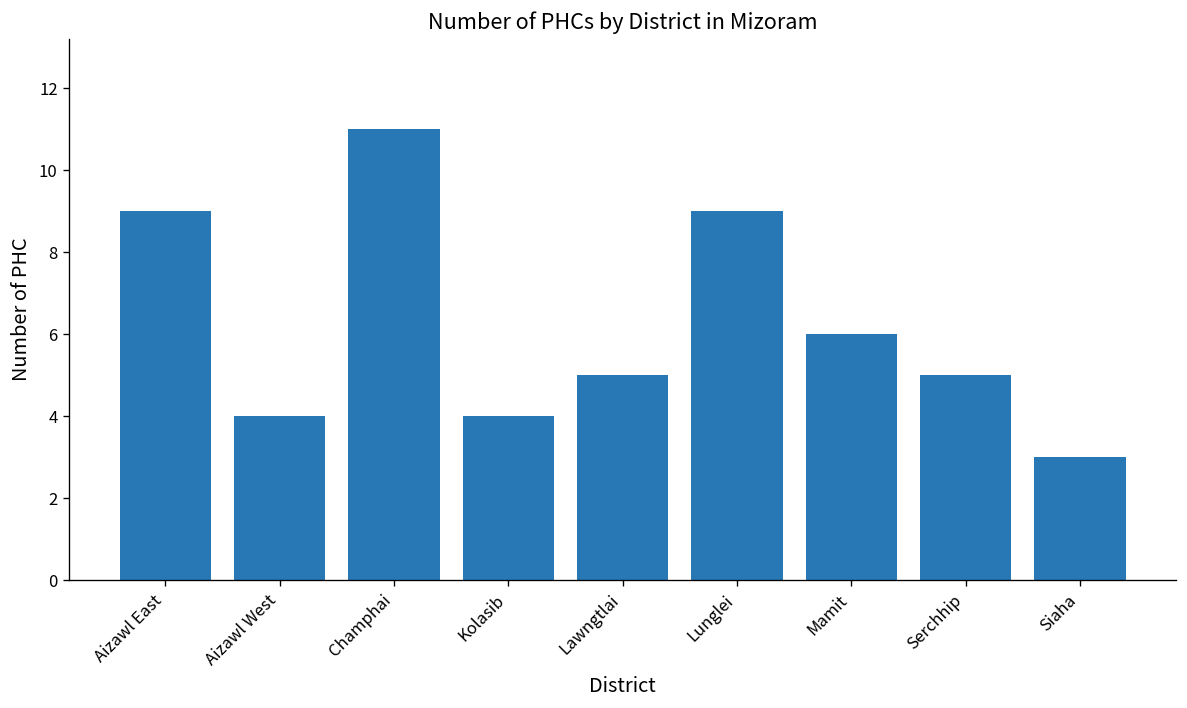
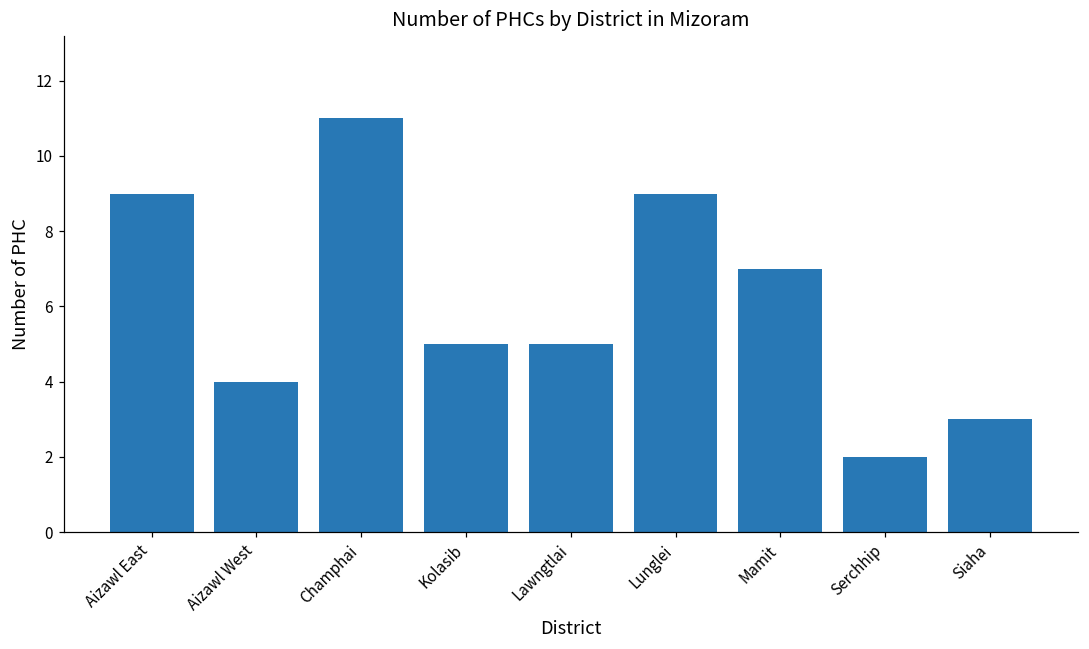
Kolasib: 4 -> 5
Mamit: 6 -> 7
Serchhip: 5 -> 2
